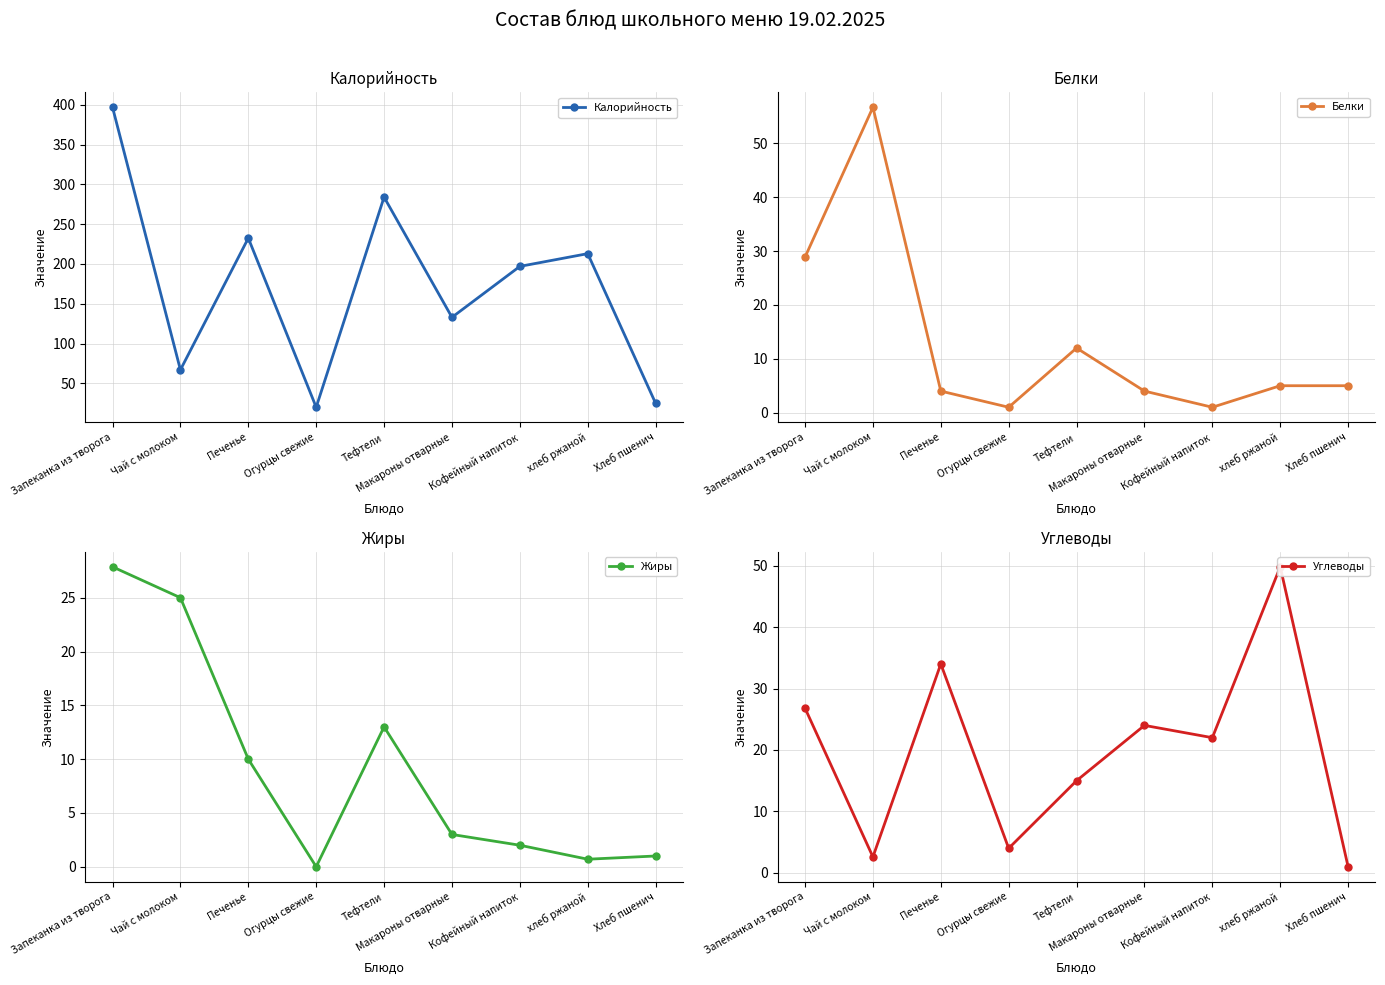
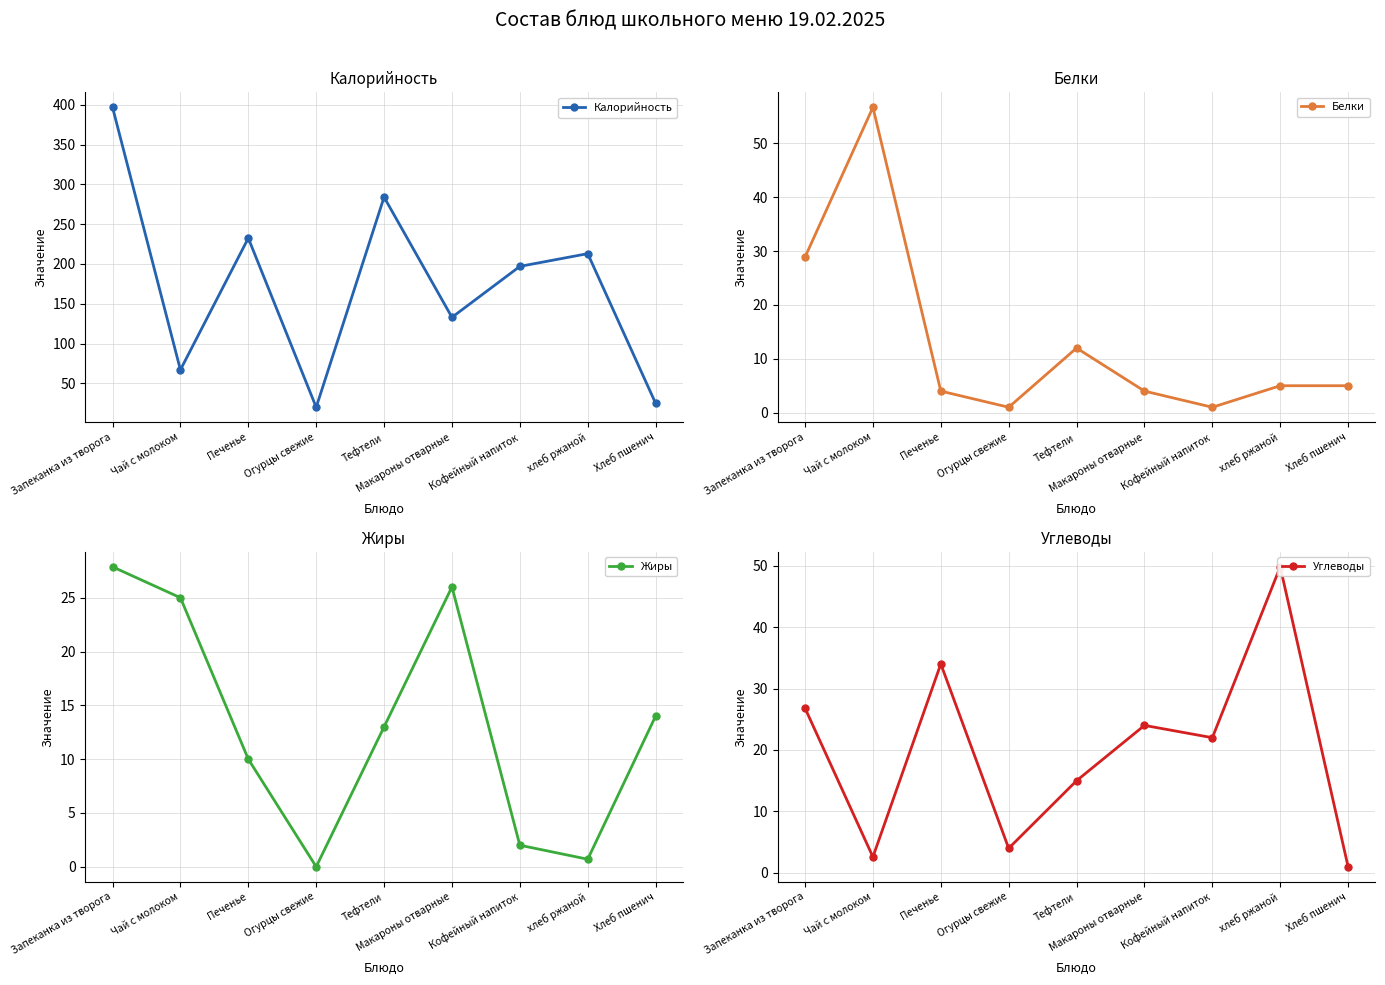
Жиры, Макароны отварные: 3 -> 26
Жиры, Хлеб пшенич: 1 -> 14
